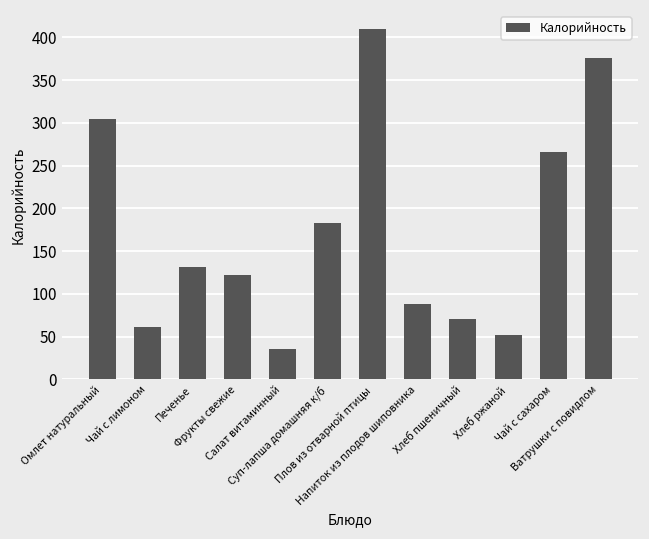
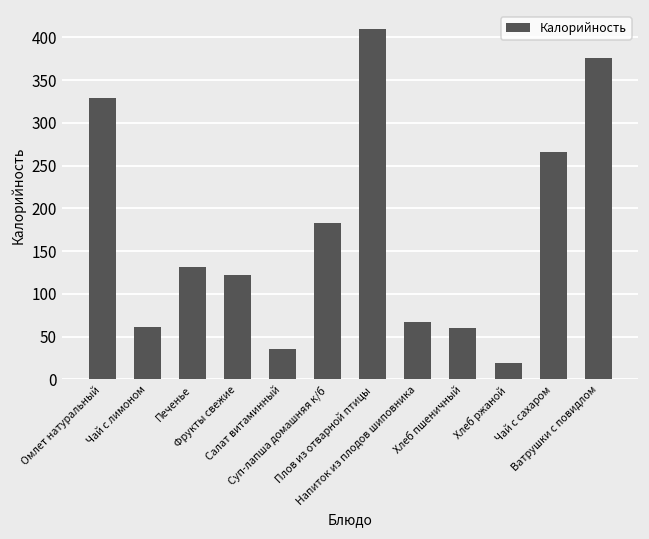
Омлет натуральный: 300 -> 330
Напиток из плодов шиповника: 90 -> 70
Хлеб пшеничный: 70 -> 60
Хлеб ржаной: 50 -> 20
